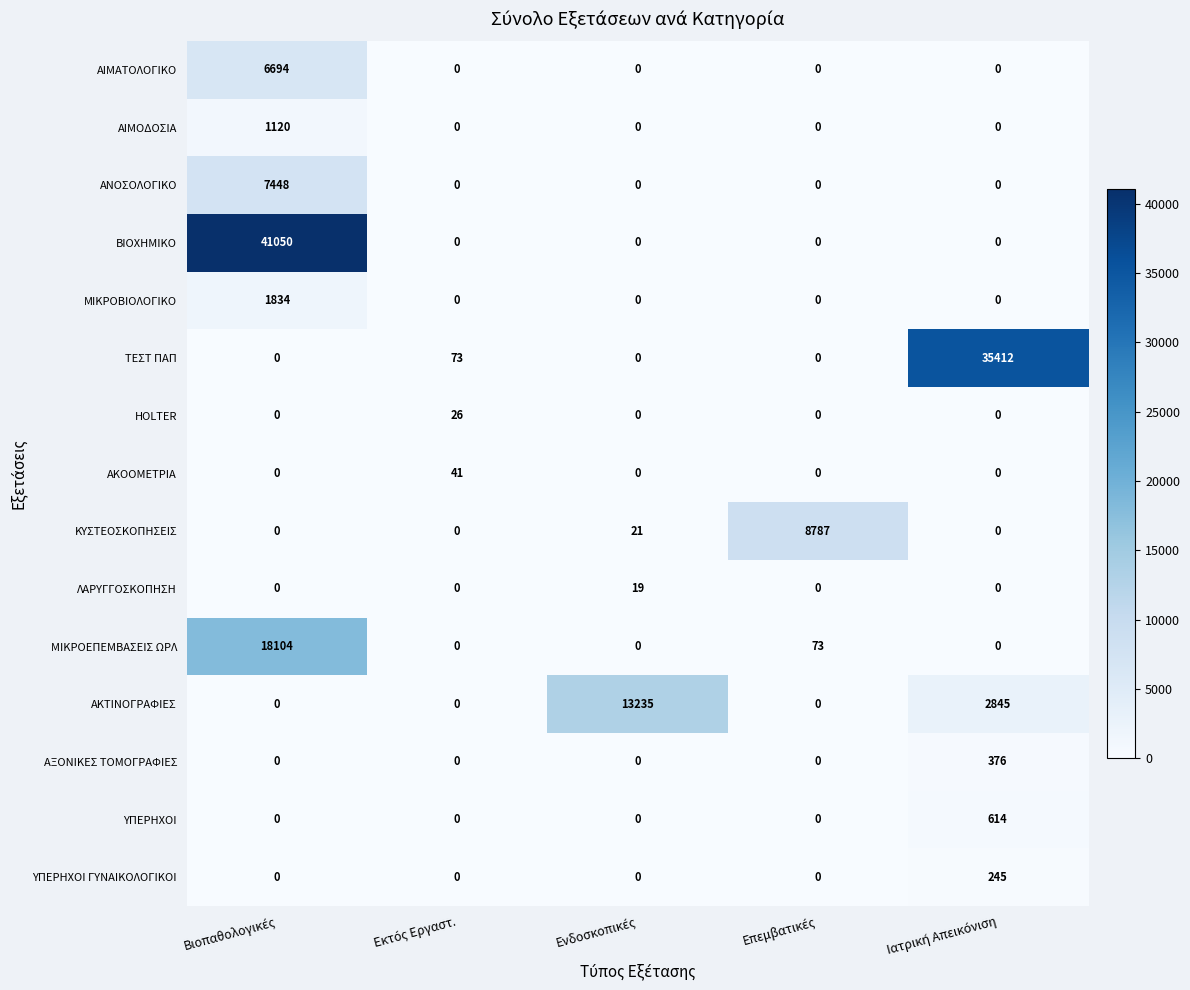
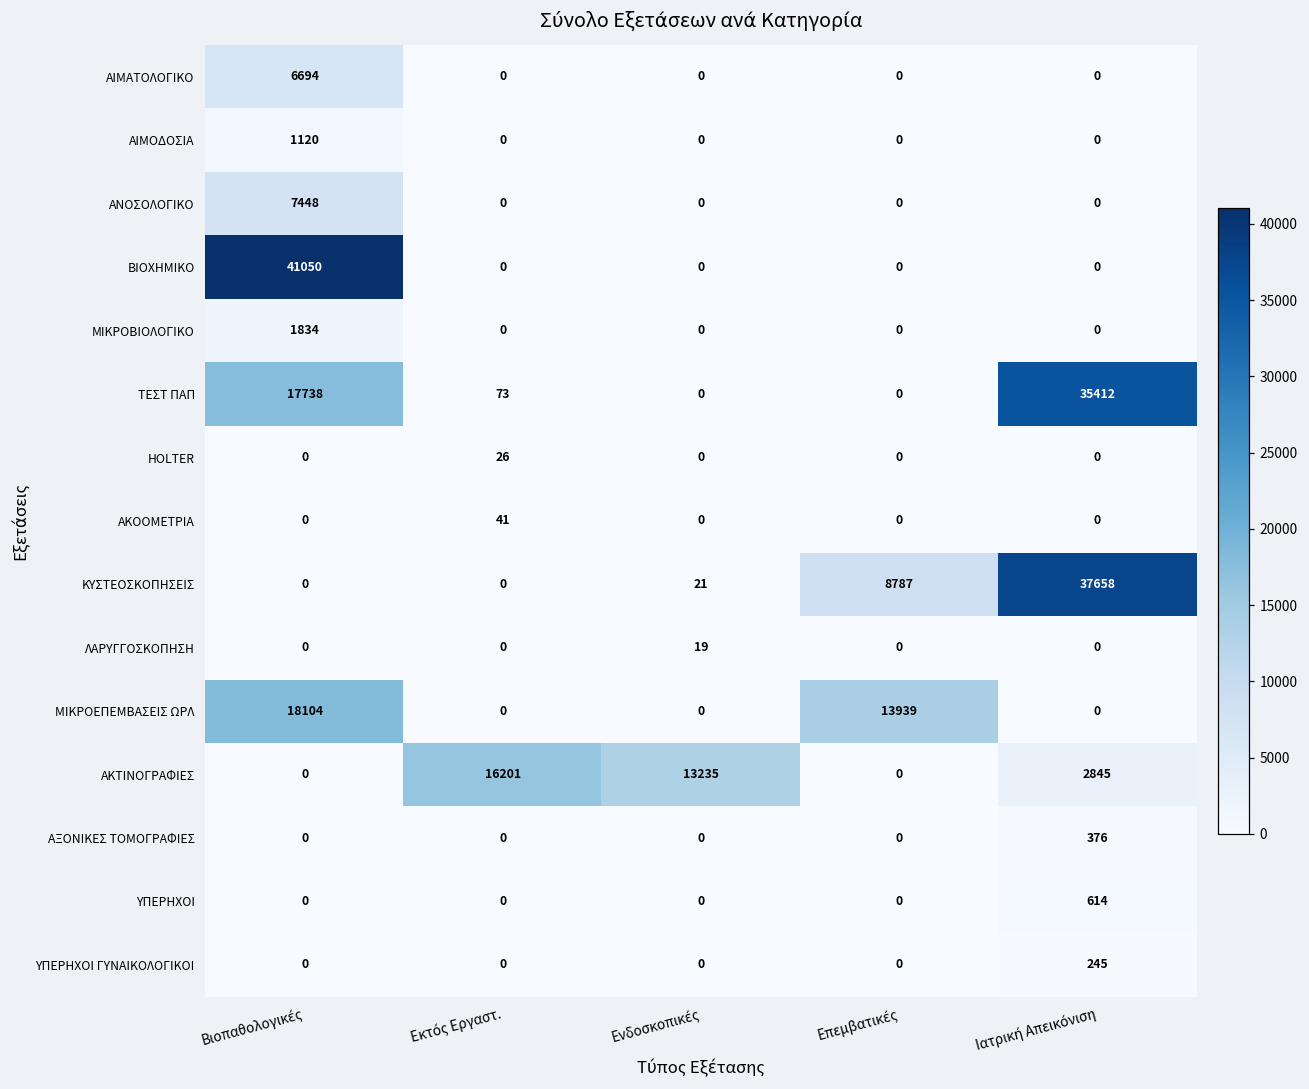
ΤΕΣΤ ΠΑΠ, Βιοπαθολογικές: 0 -> 17738
ΚΥΣΤΕΟΣΚΟΠΗΣΕΙΣ, Ιατρική Απεικόνιση: 0 -> 37658
ΜΙΚΡΟΕΠΕΜΒΑΣΕΙΣ ΩΡΛ, Επεμβατικές: 73 -> 13939
ΑΚΤΙΝΟΓΡΑΦΙΕΣ, Εκτός Εργαστ.: 0 -> 16201
